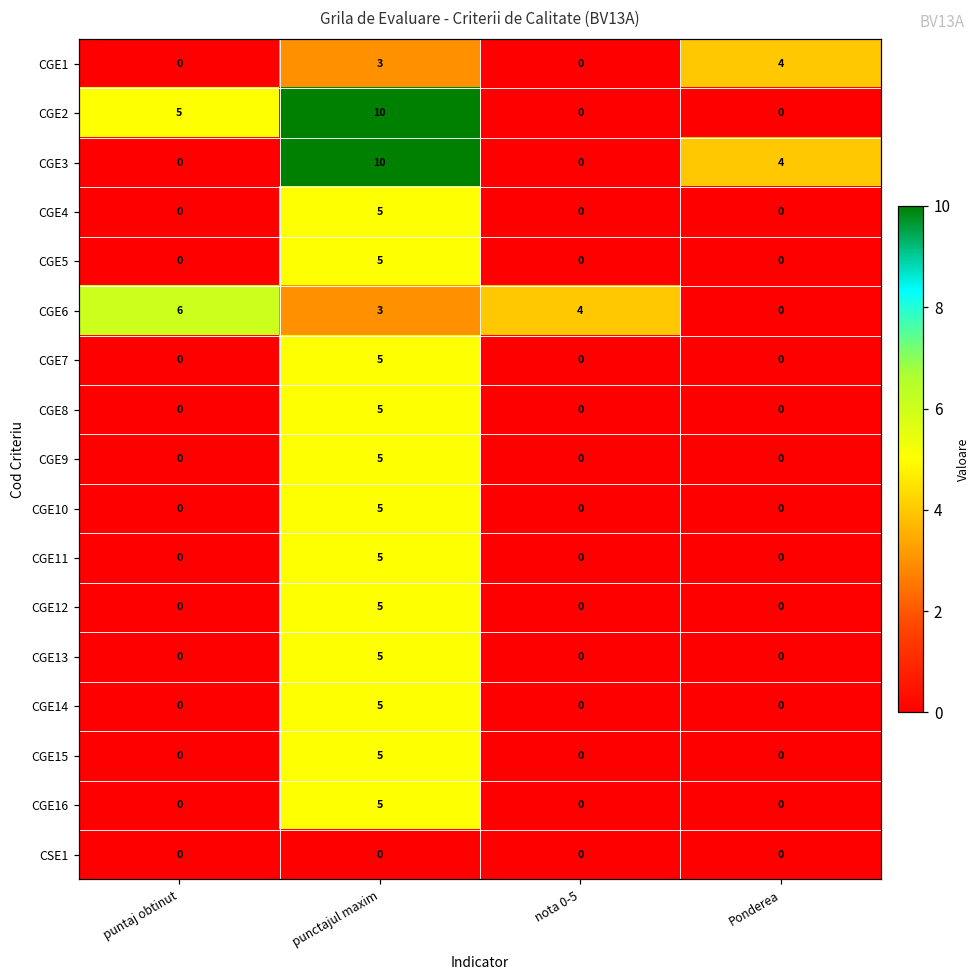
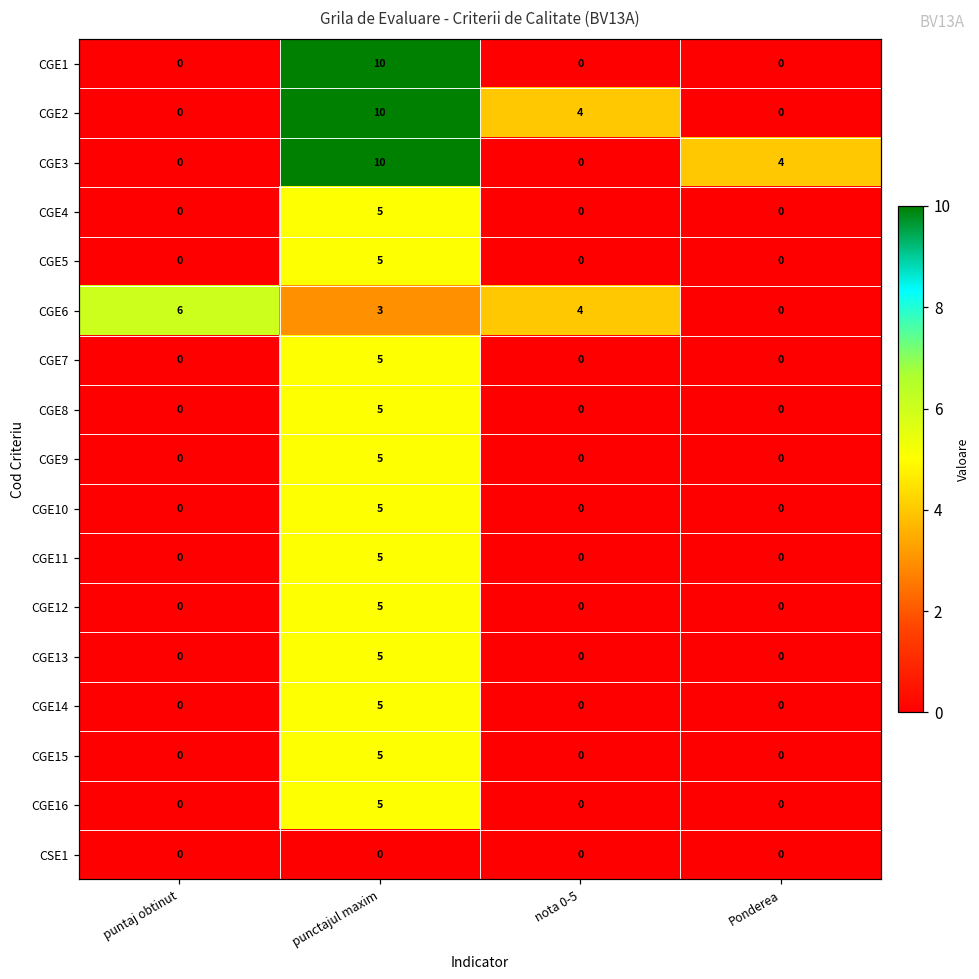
CGE1, punctajul maxim: 3 -> 10
CGE1, Ponderea: 4 -> 0
CGE2, puntaj obtinut: 5 -> 0
CGE2, nota 0-5: 0 -> 4
